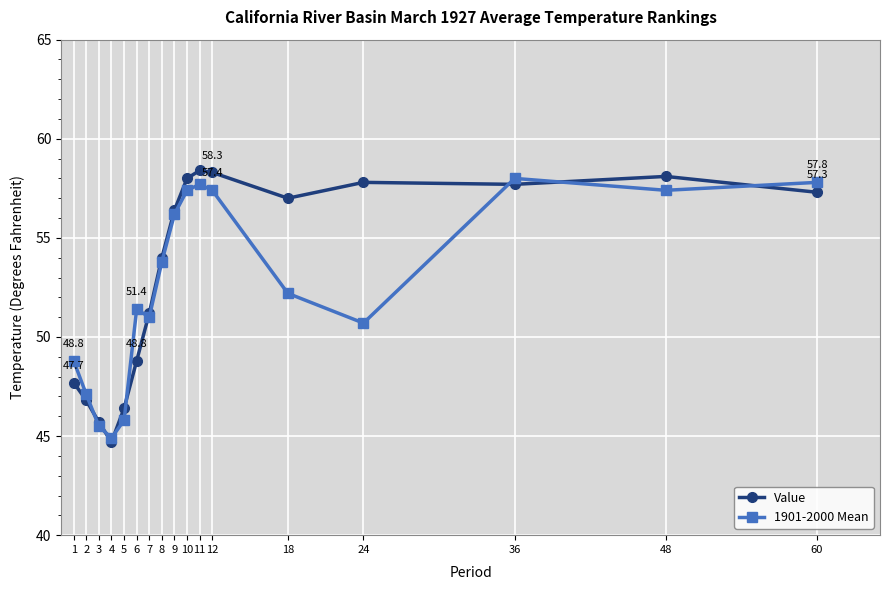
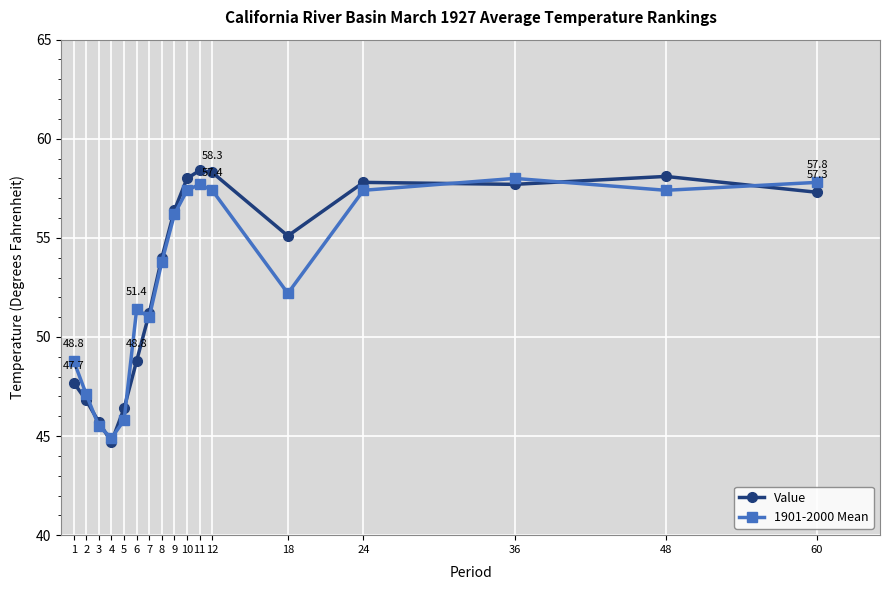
Value, 18: 57.0 -> 55.1
1901-2000 Mean, 24: 50.7 -> 57.4
